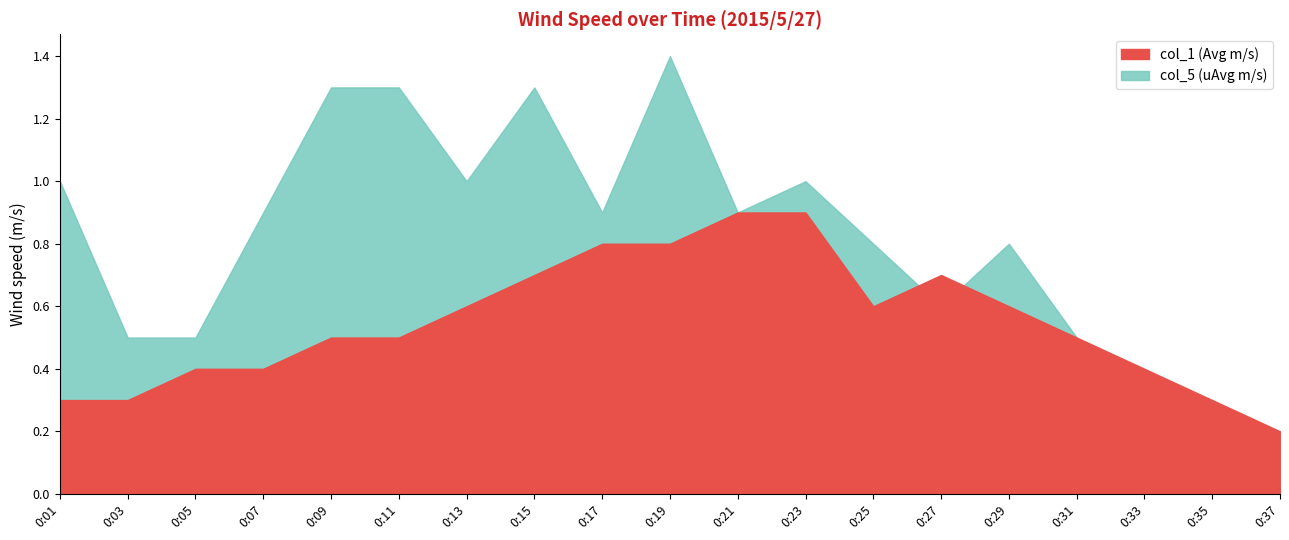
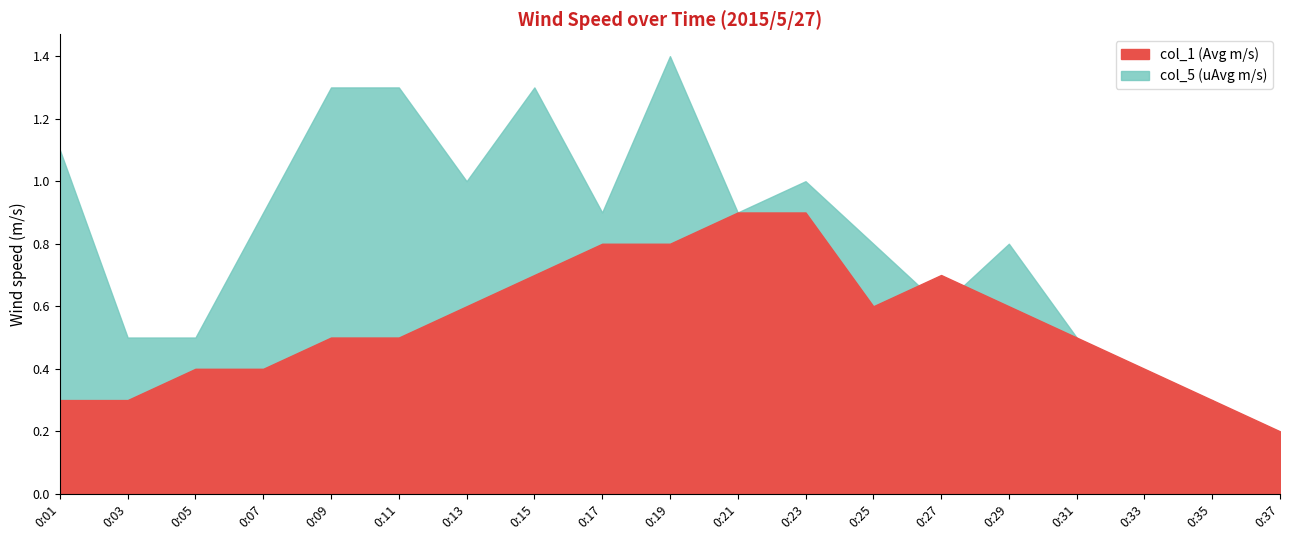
col_5 (uAvg m/s), 0:01: 1.0 -> 1.1
